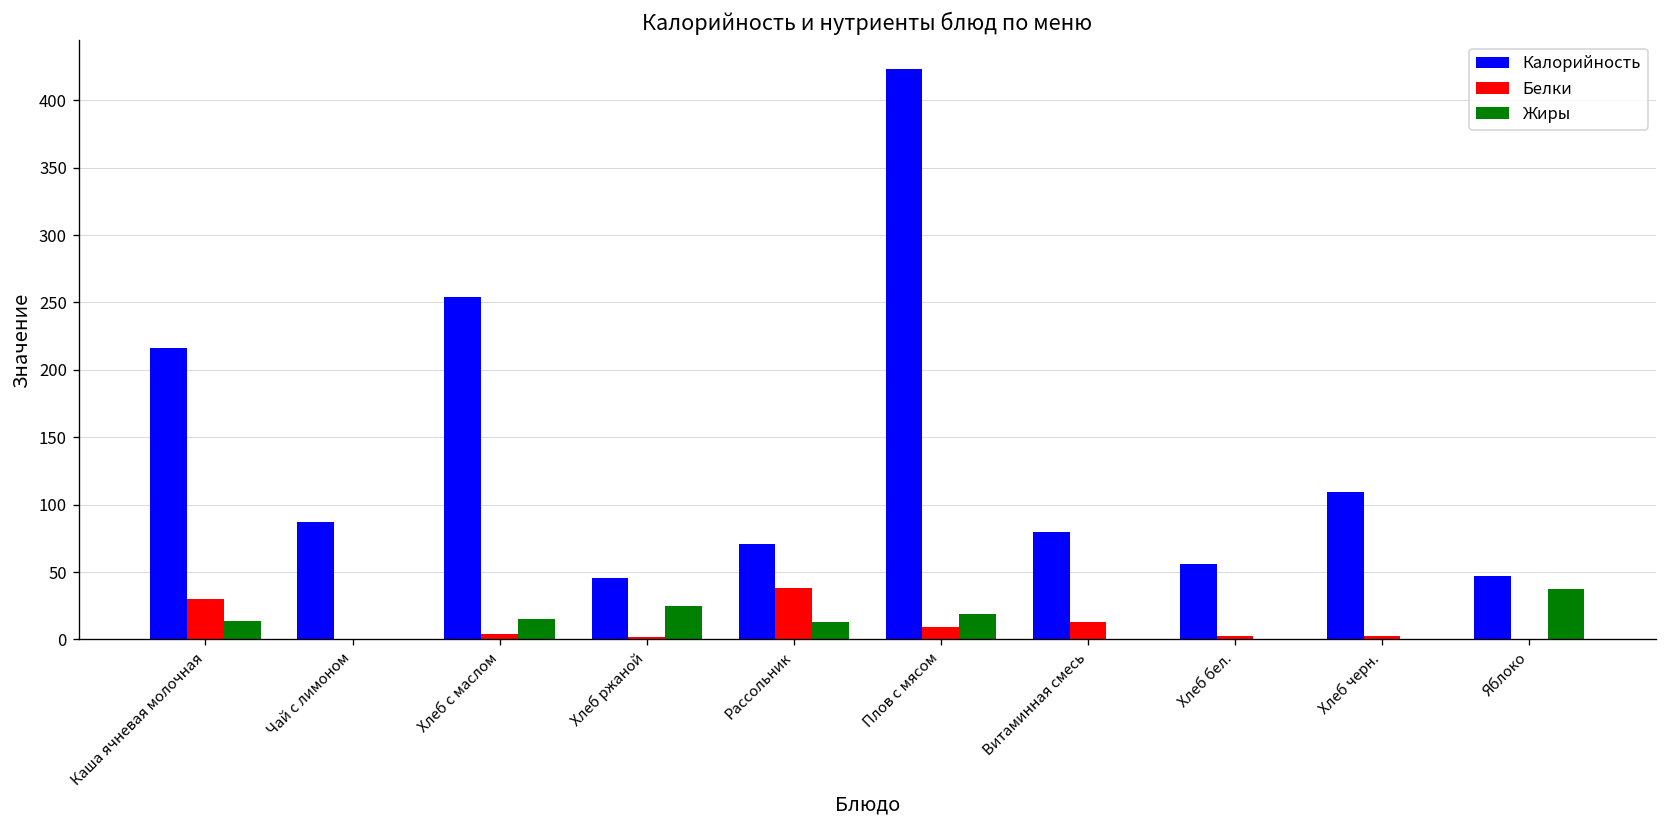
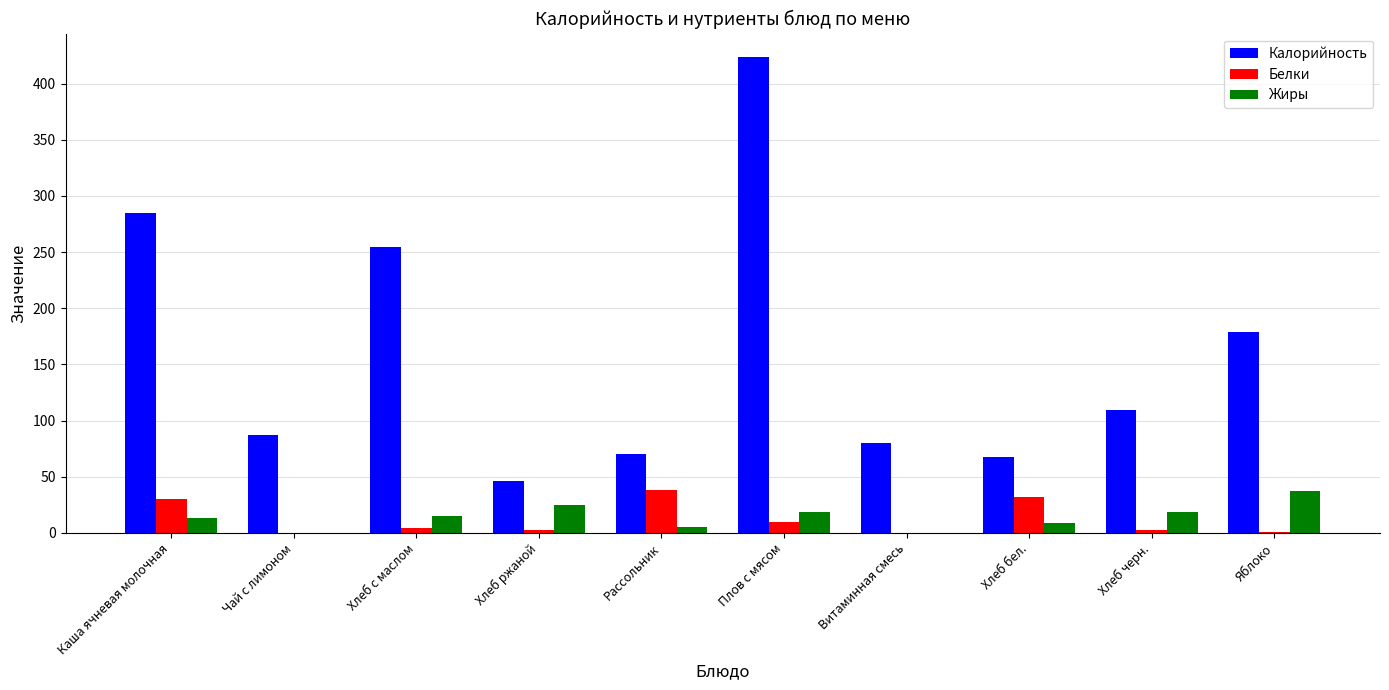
Калорийность, Каша ячневая молочная: 216 -> 285
Жиры, Рассольник: 13 -> 5
Белки, Витаминная смесь: 13 -> 0
Калорийность, Хлеб бел.: 56 -> 67
Белки, Хлеб бел.: 2 -> 32
Жиры, Хлеб бел.: 0 -> 9
Жиры, Хлеб черн.: 1 -> 18
Калорийность, Яблоко: 47 -> 179
